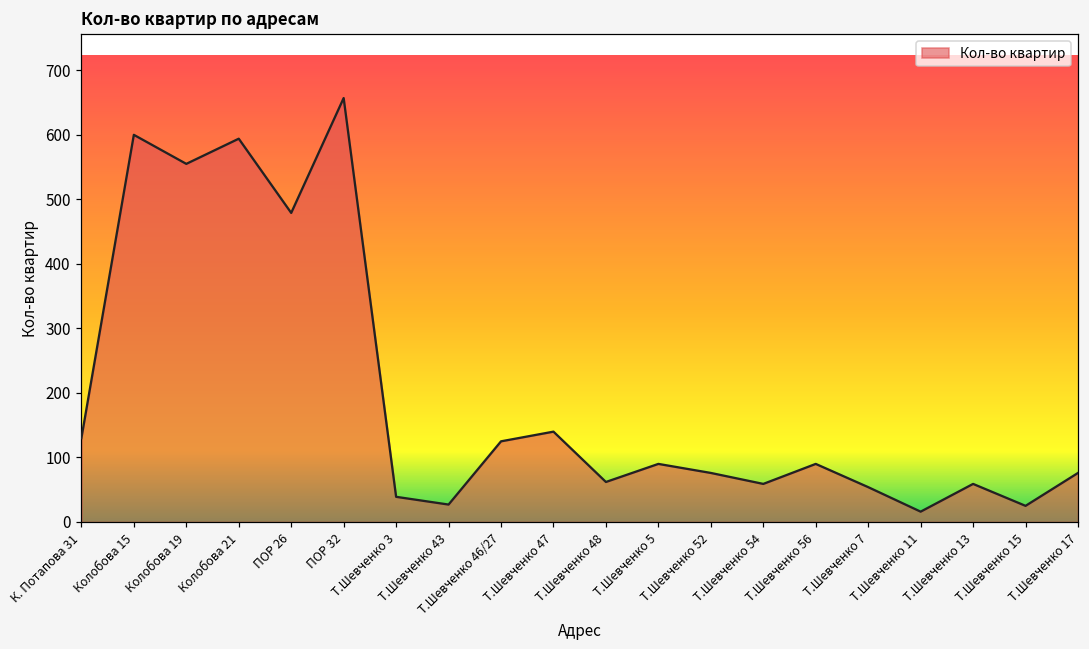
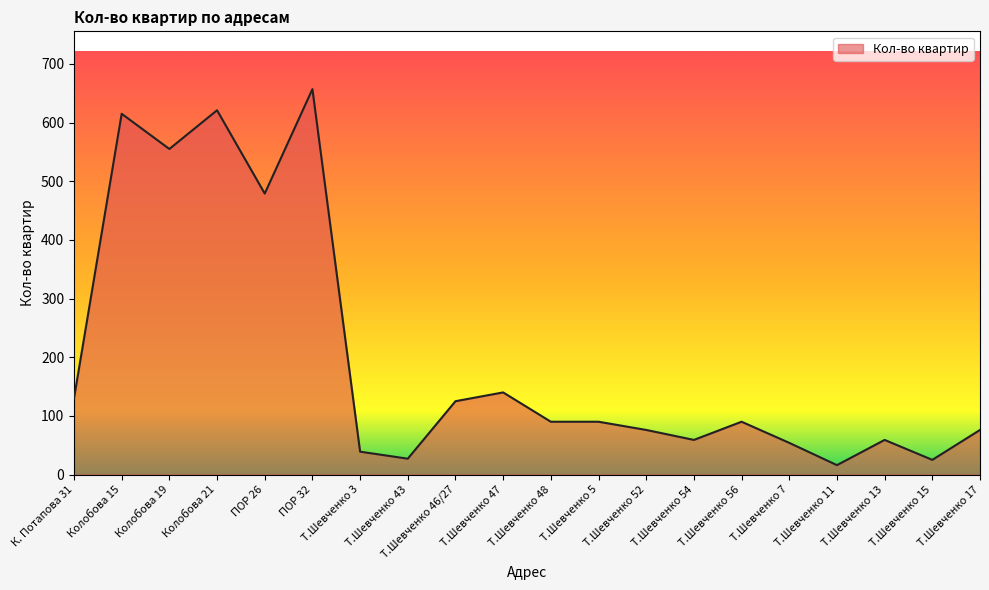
Колобова 15: 600 -> 620
Колобова 21: 590 -> 620
Т.Шевченко 48: 60 -> 90
